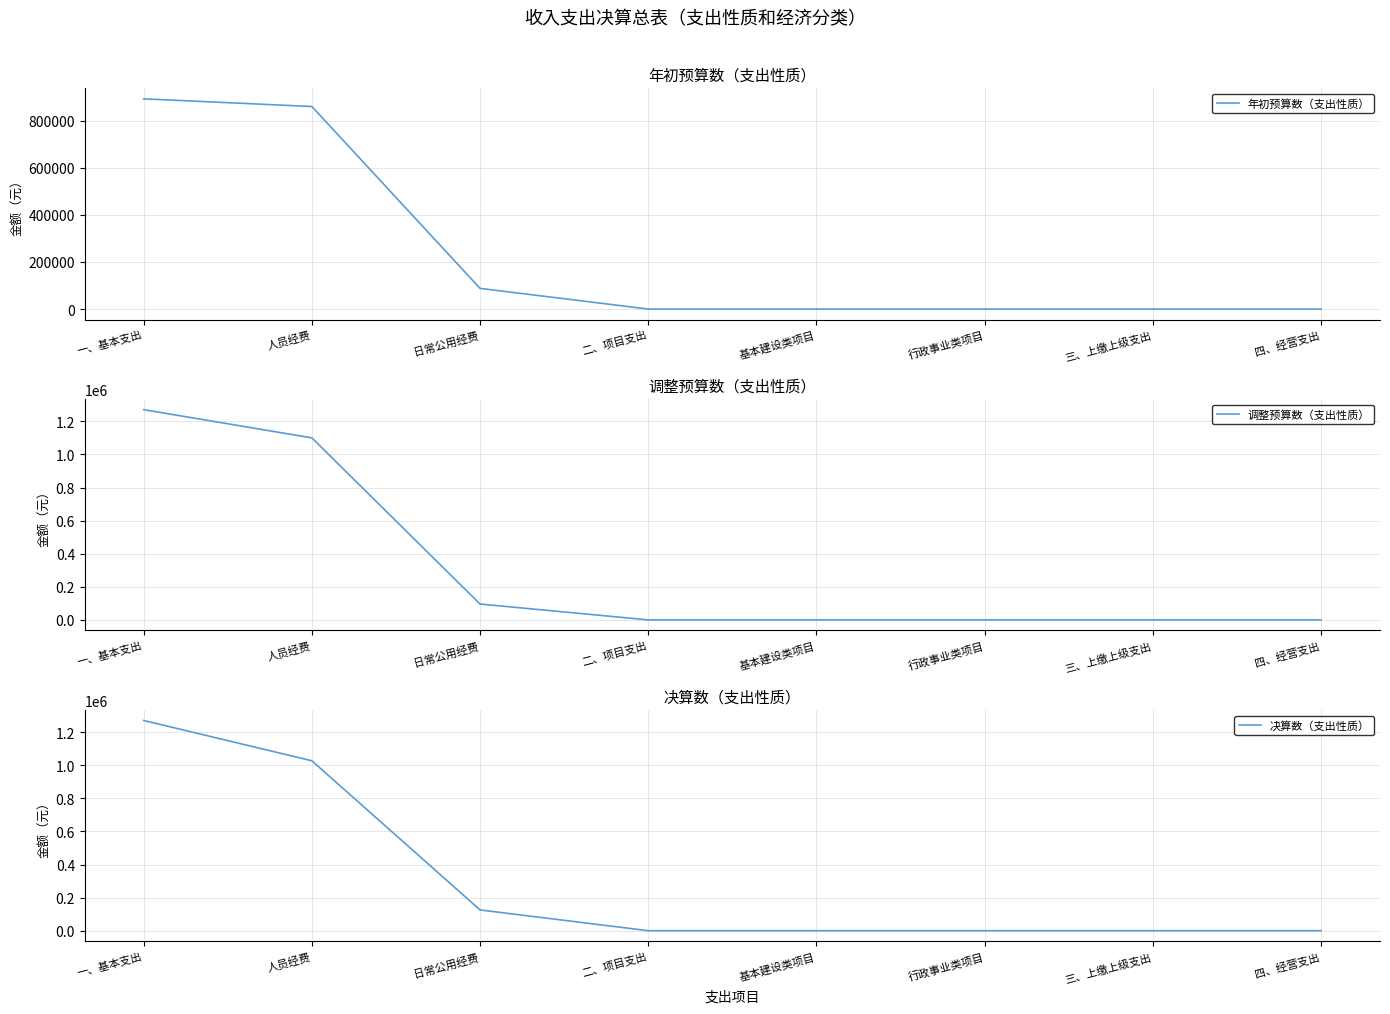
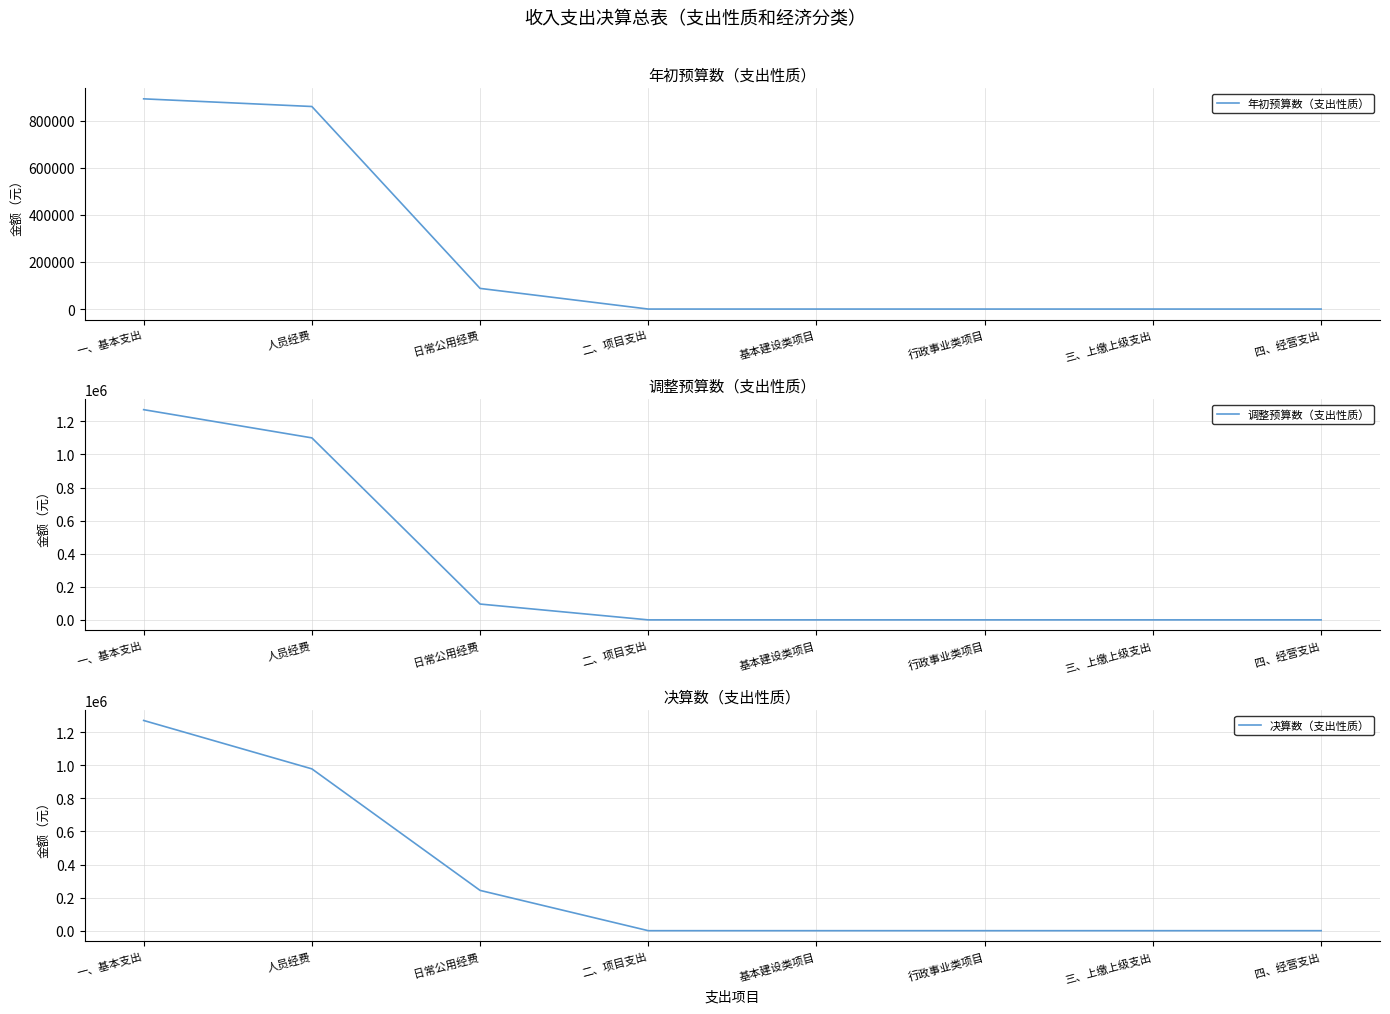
决算数（支出性质）, 人员经费: 1030000 -> 980000
决算数（支出性质）, 日常公用经费: 130000 -> 240000
